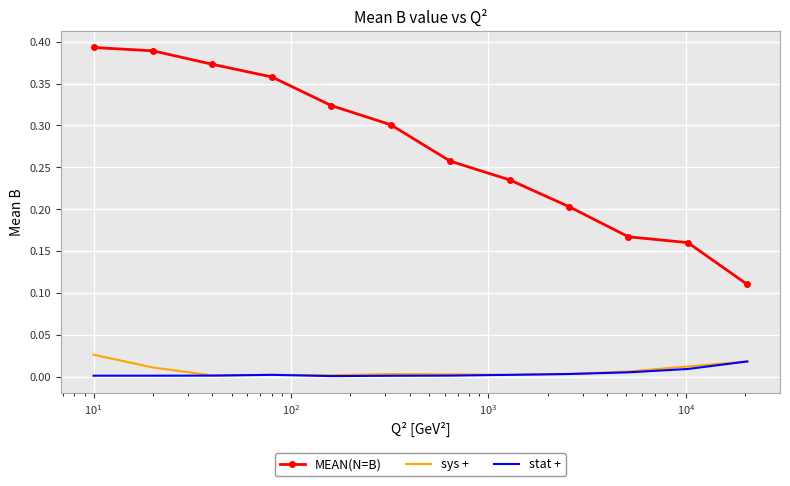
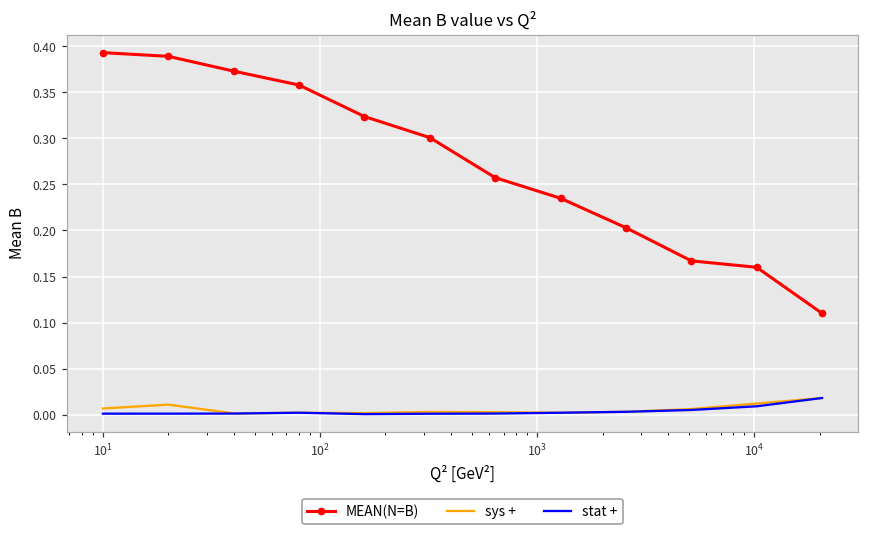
sys +, 10^1: 0.03 -> 0.01
